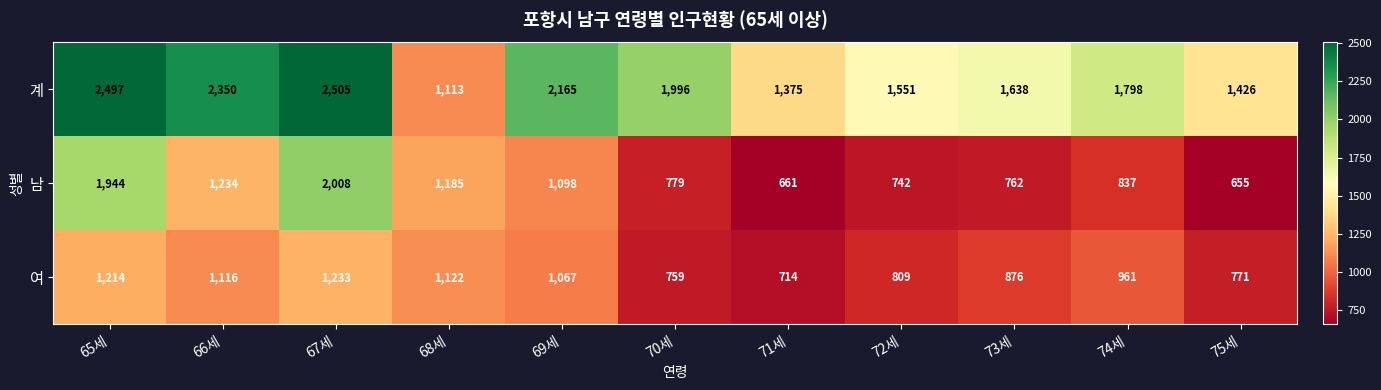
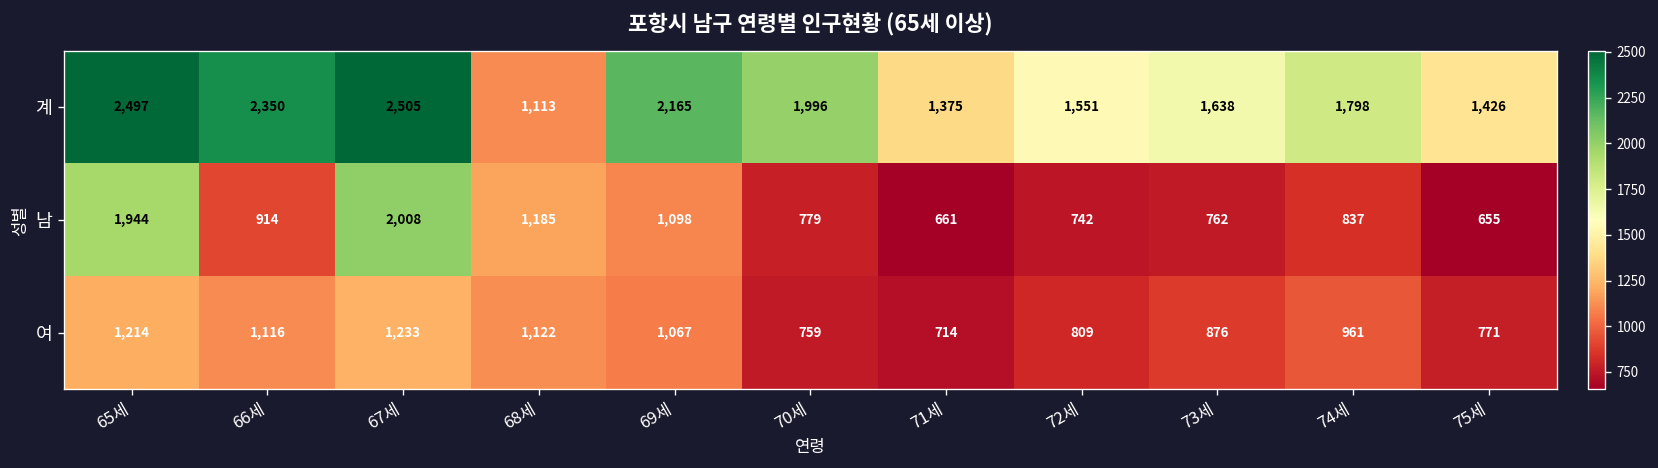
남, 66세: 1,234 -> 914
